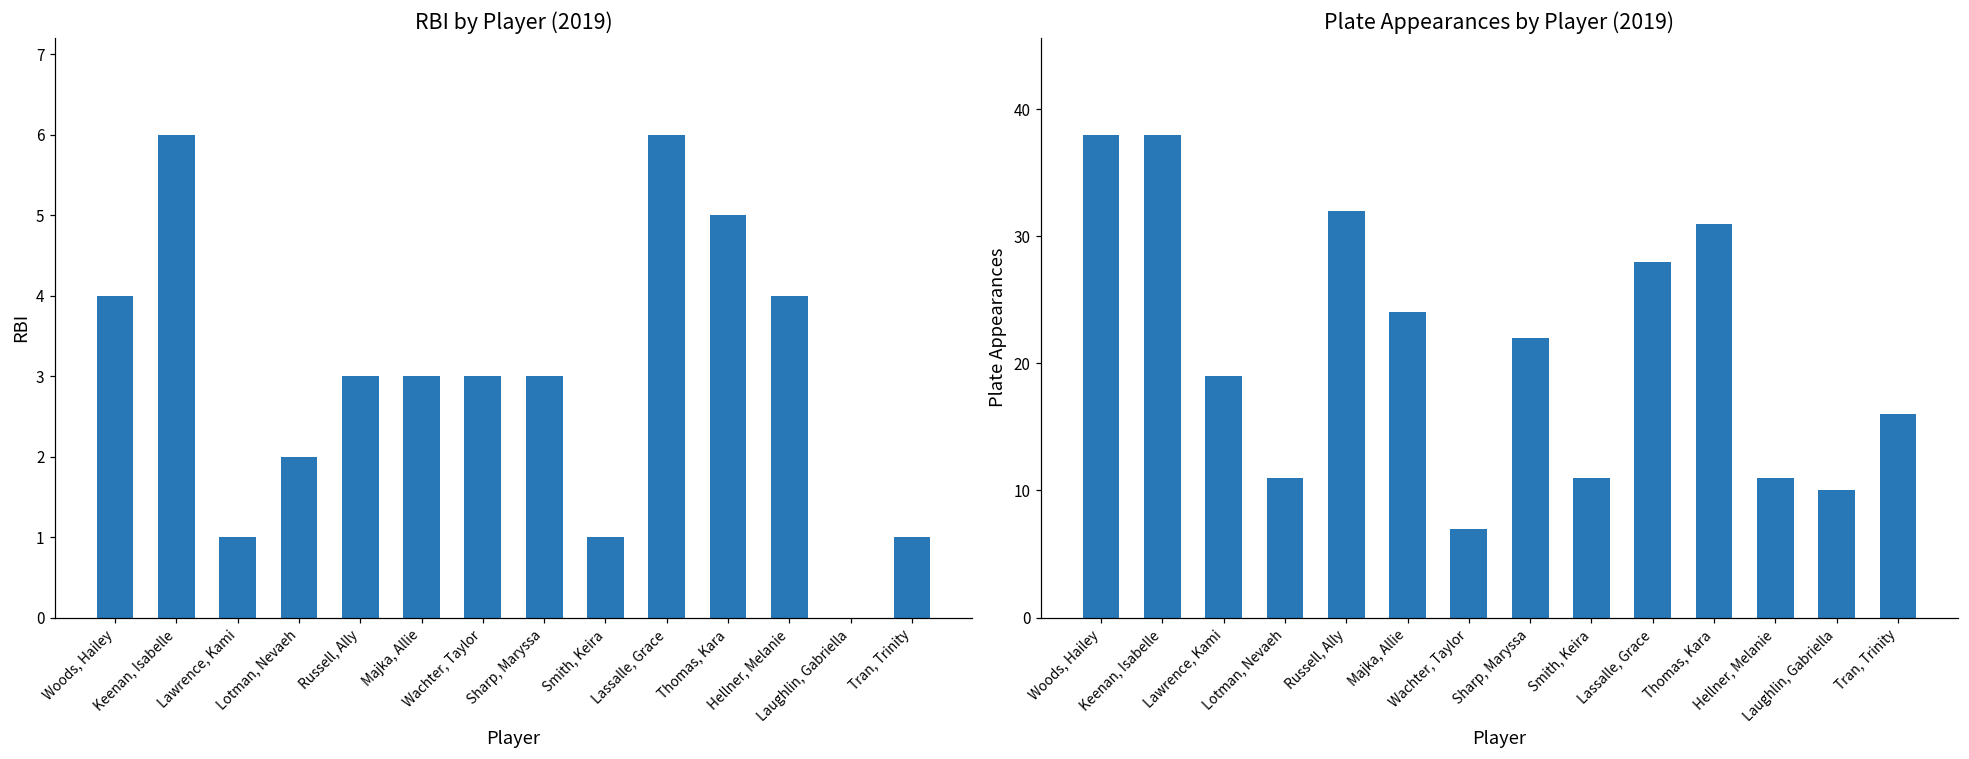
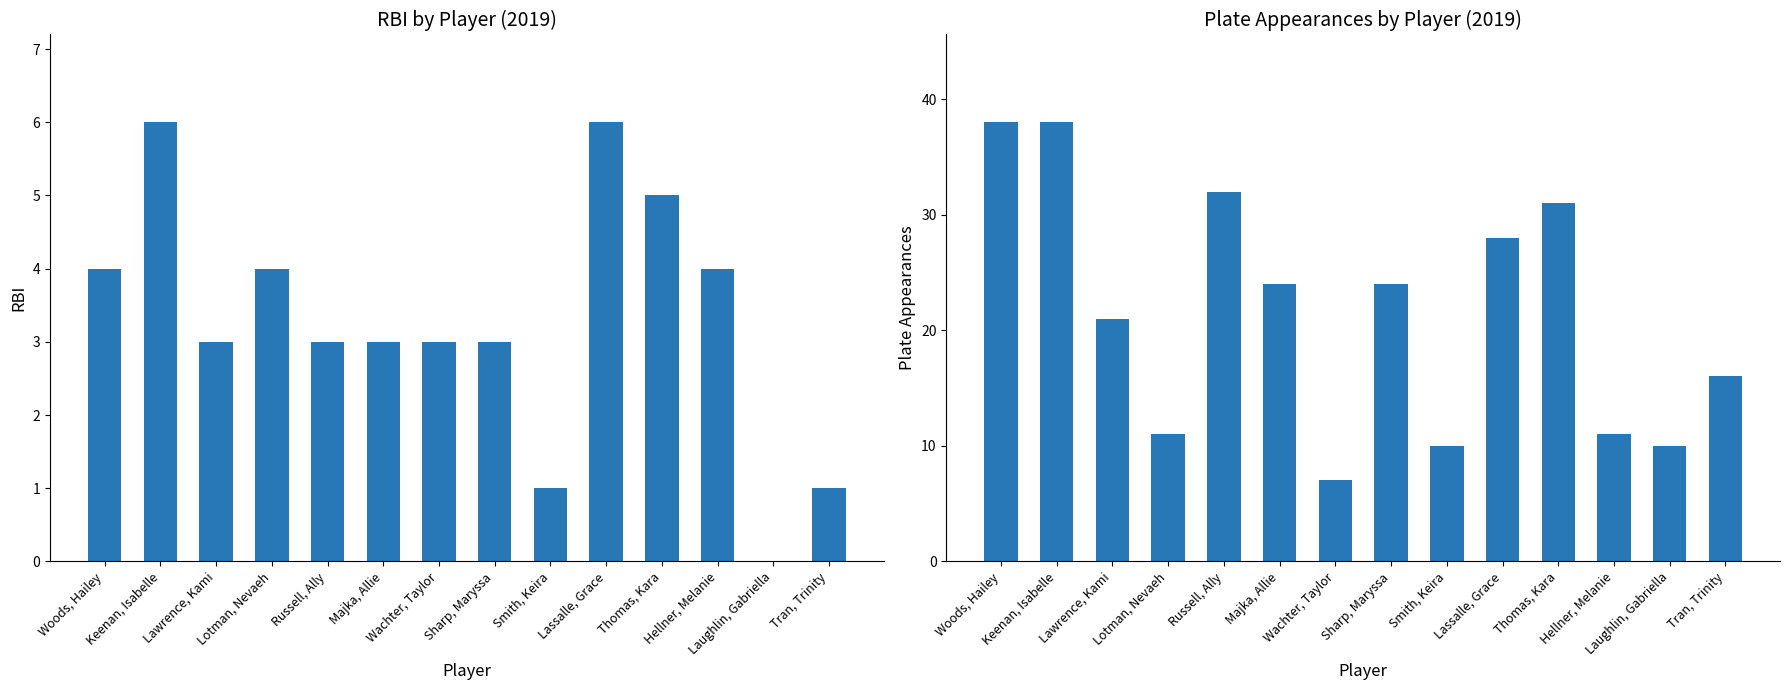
RBI by Player (2019), Lawrence, Kami: 1 -> 3
RBI by Player (2019), Lotman, Nevaeh: 2 -> 4
Plate Appearances by Player (2019), Lawrence, Kami: 19 -> 21
Plate Appearances by Player (2019), Sharp, Maryssa: 22 -> 24
Plate Appearances by Player (2019), Smith, Keira: 11 -> 10
